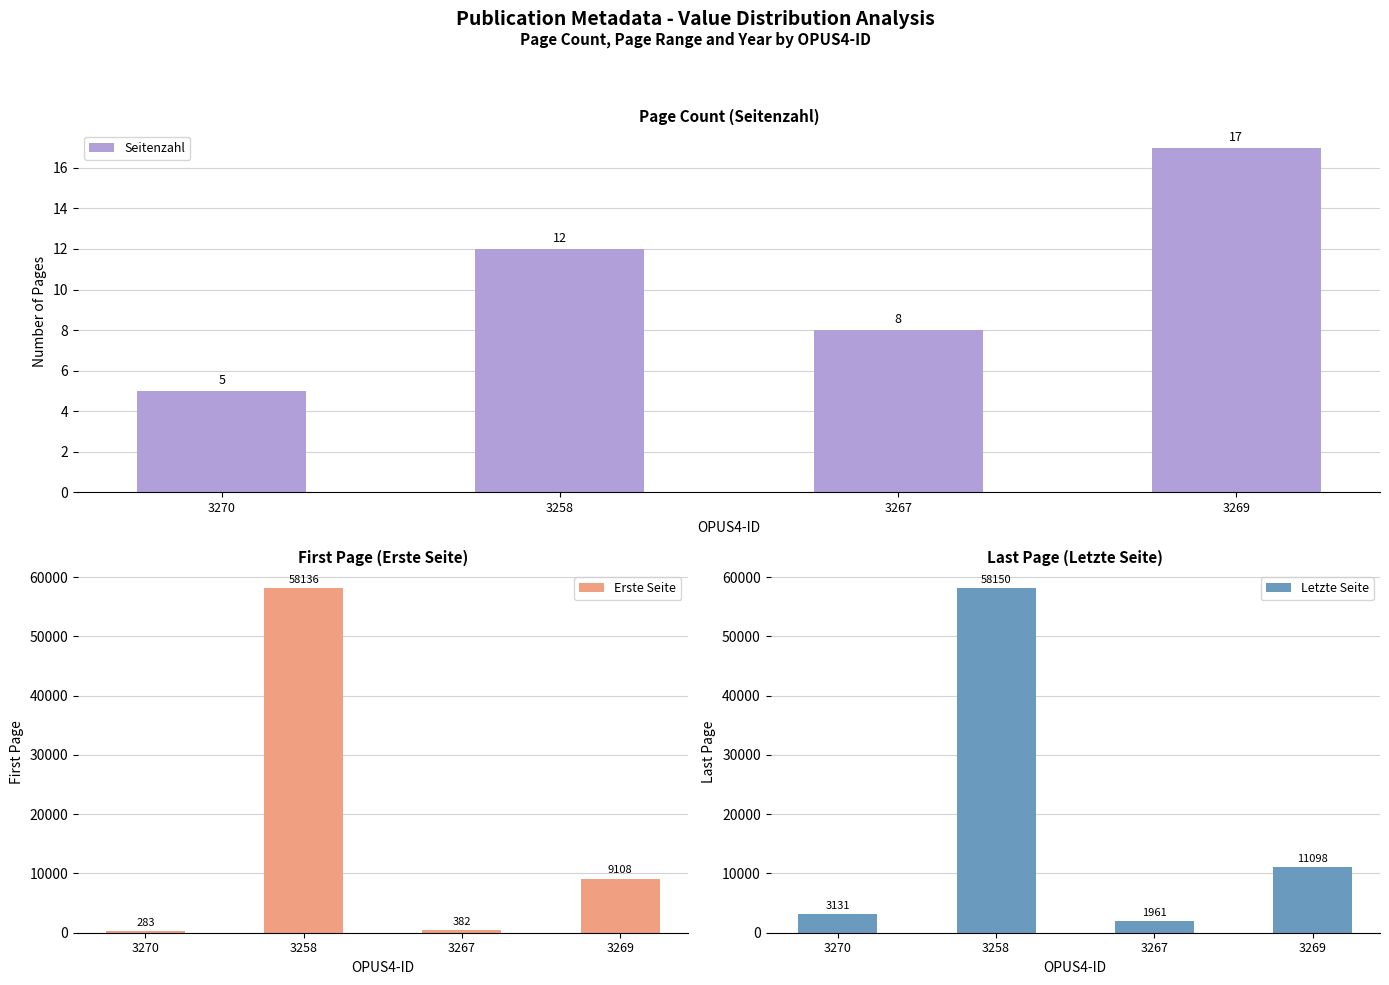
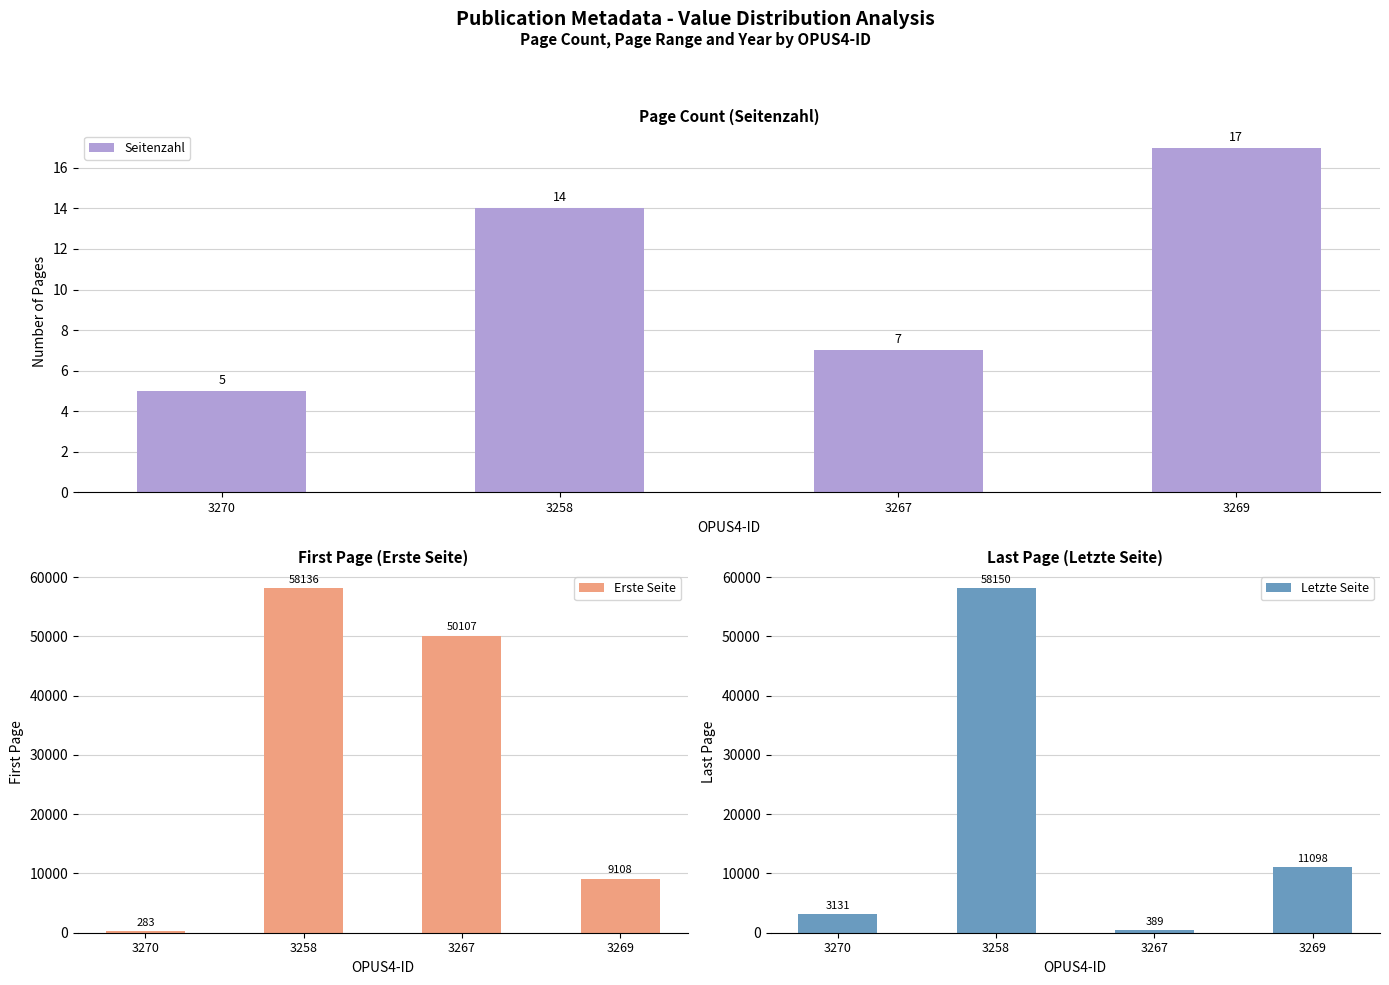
Page Count (Seitenzahl), 3258: 12 -> 14
Page Count (Seitenzahl), 3267: 8 -> 7
First Page (Erste Seite), 3267: 382 -> 50107
Last Page (Letzte Seite), 3267: 1961 -> 389
